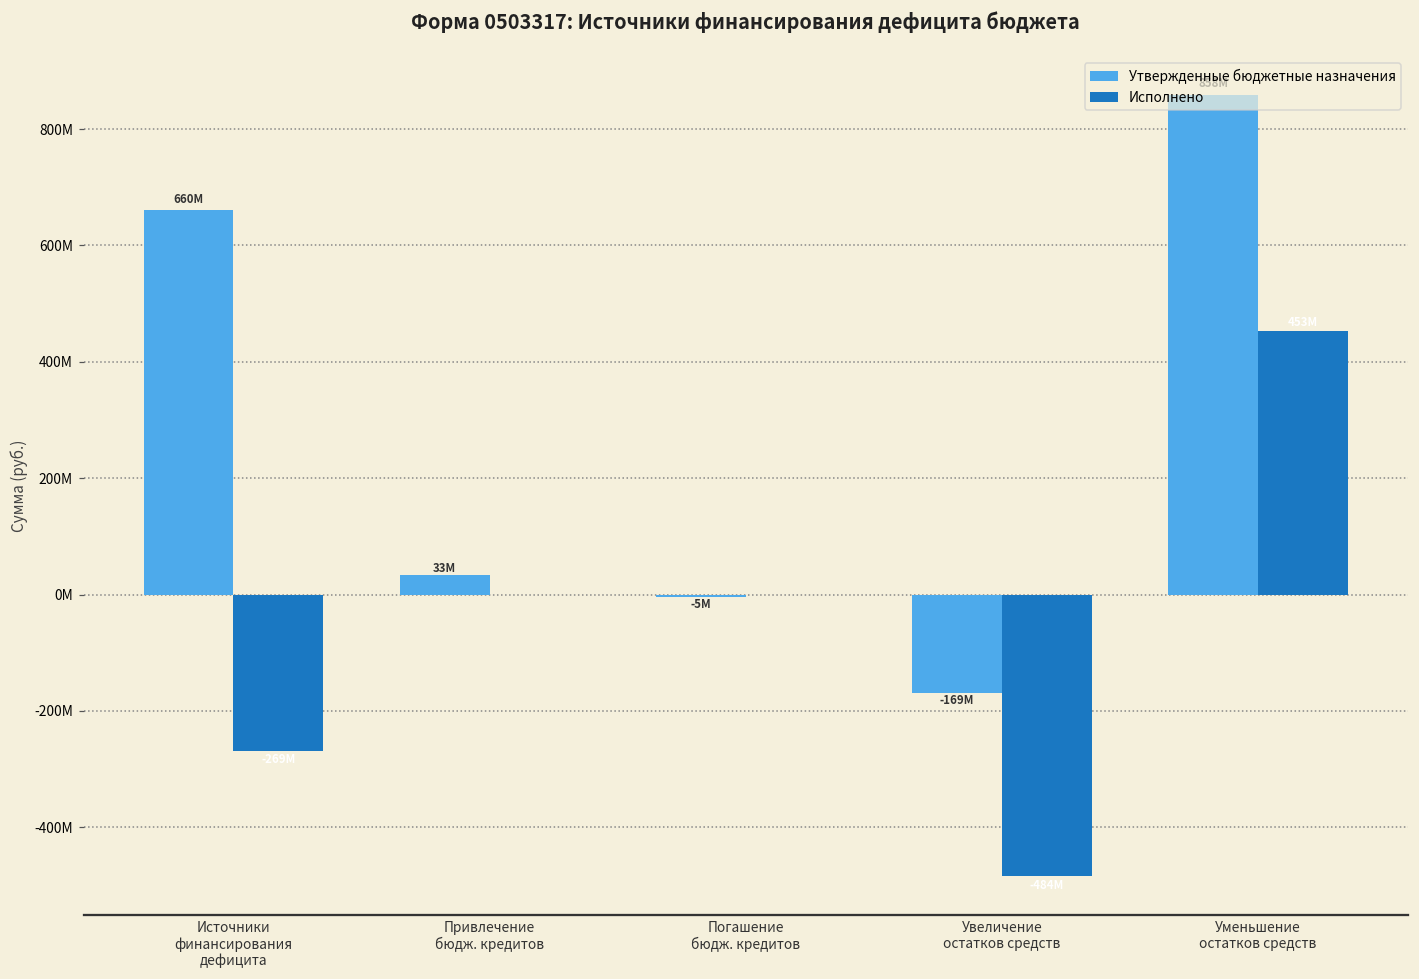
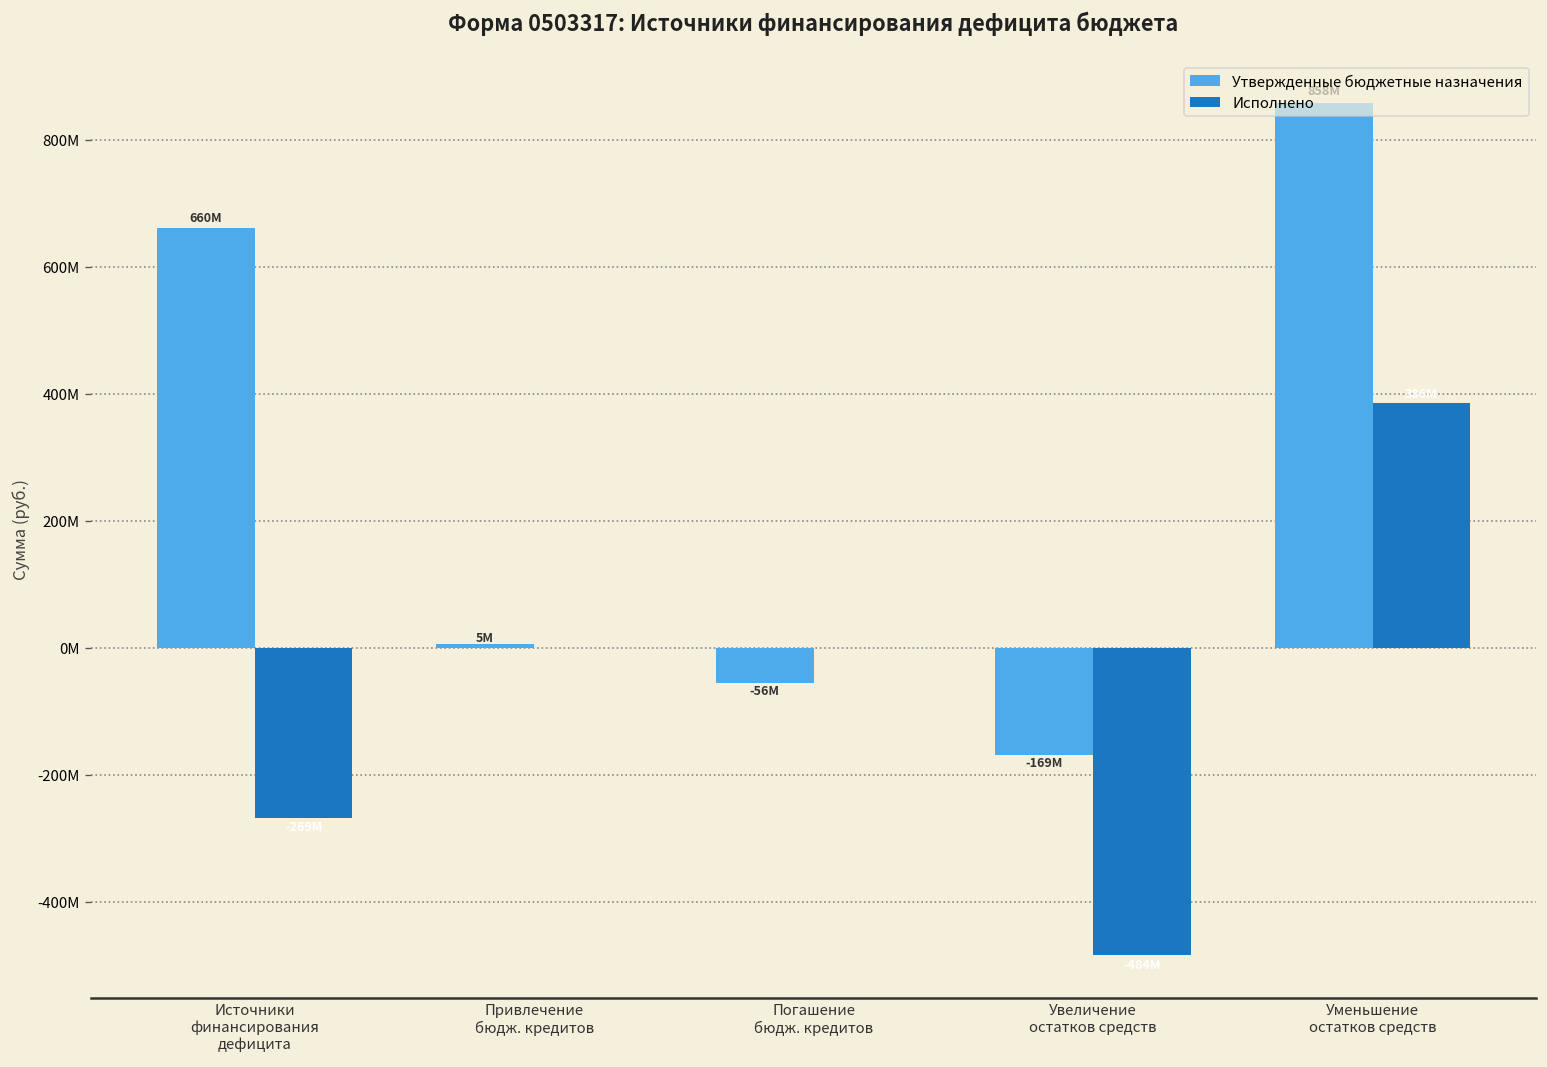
Утвержденные бюджетные назначения, Привлечение бюдж. кредитов: 33M -> 5M
Утвержденные бюджетные назначения, Погашение бюдж. кредитов: -5M -> -56M
Исполнено, Уменьшение остатков средств: 450000000 -> 390000000
